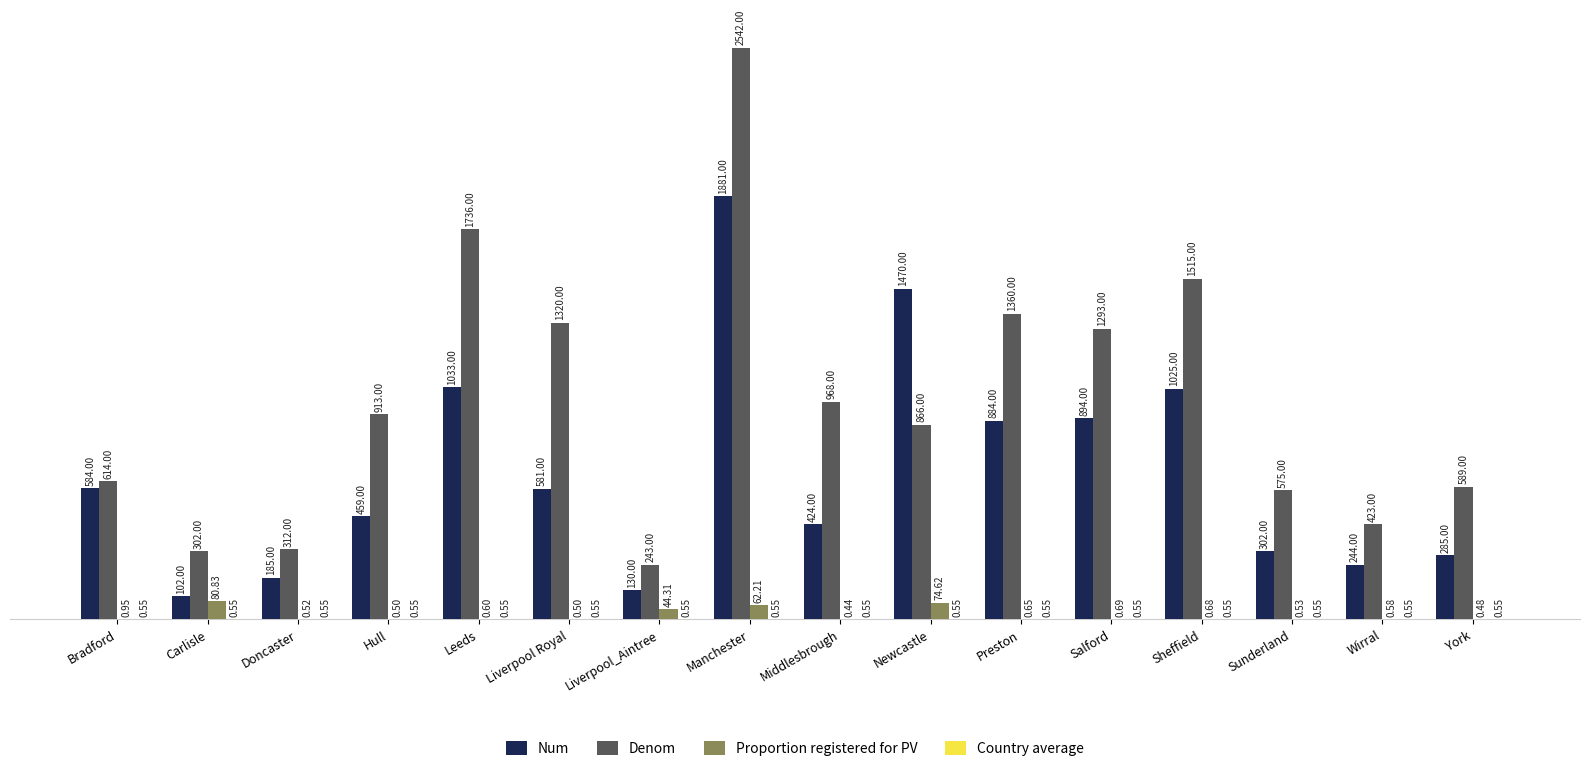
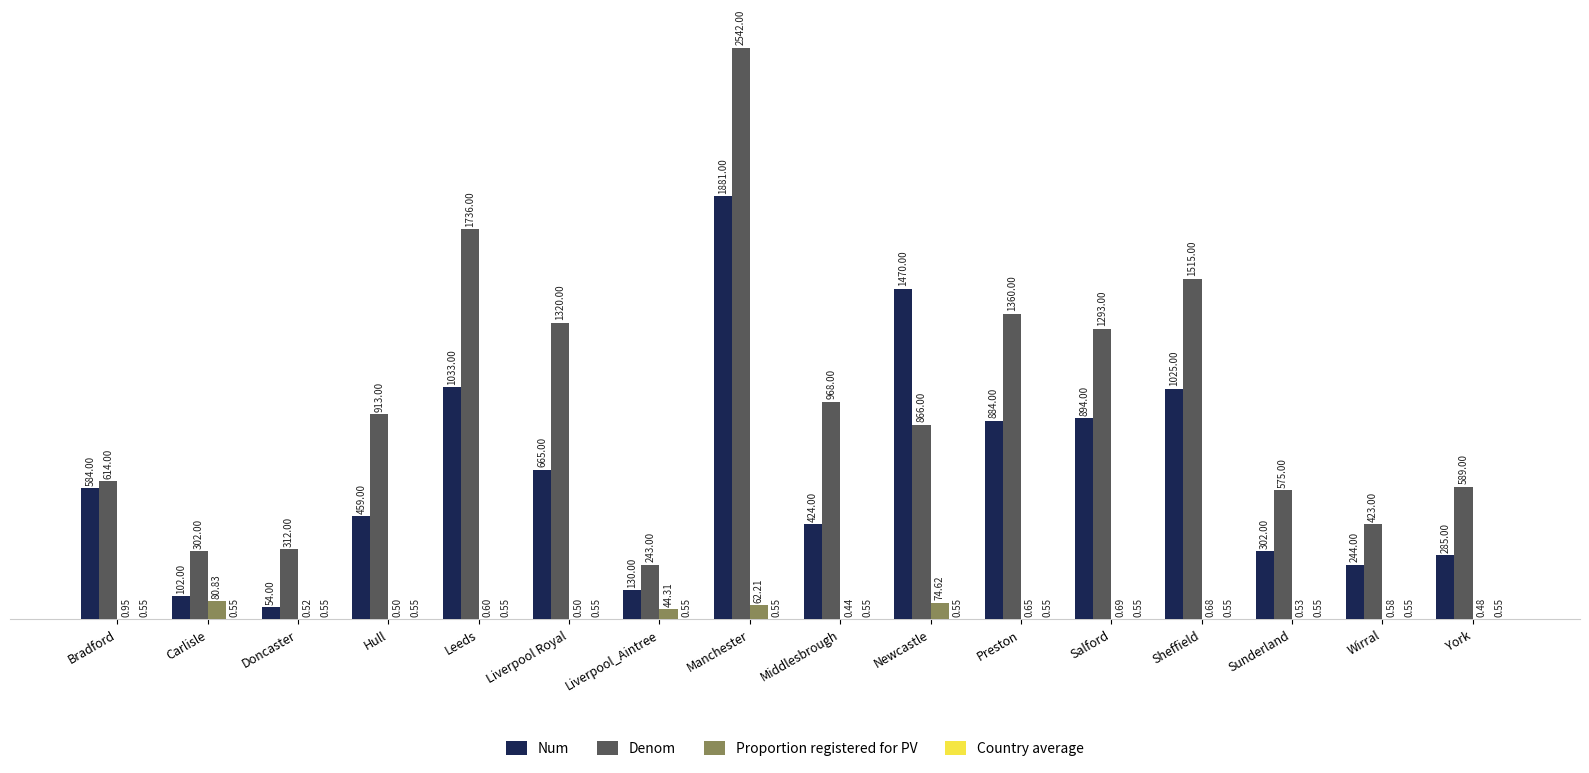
Num, Doncaster: 185.00 -> 54.00
Num, Liverpool Royal: 581.00 -> 665.00
